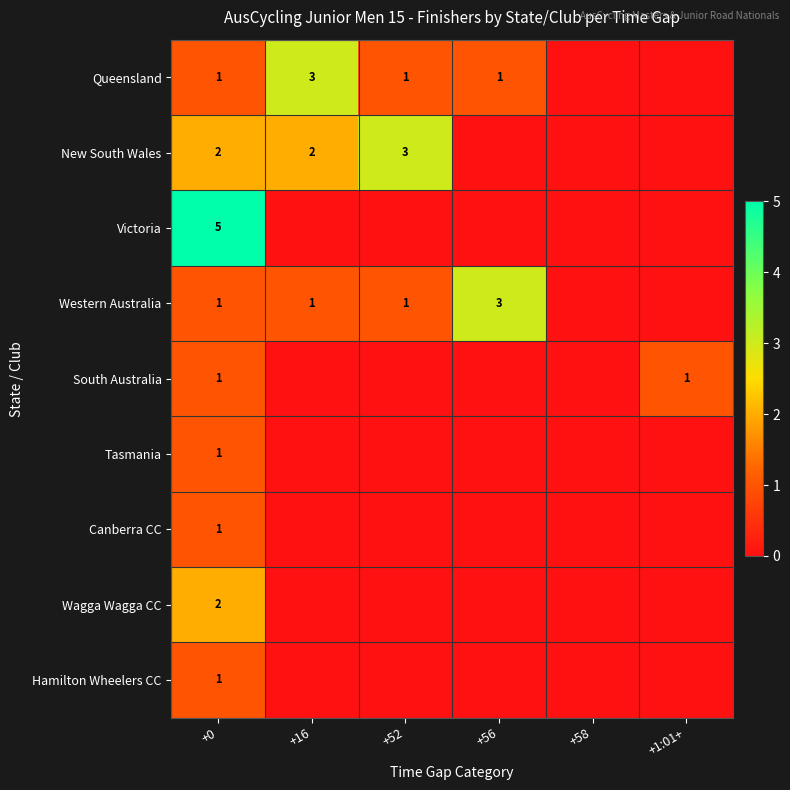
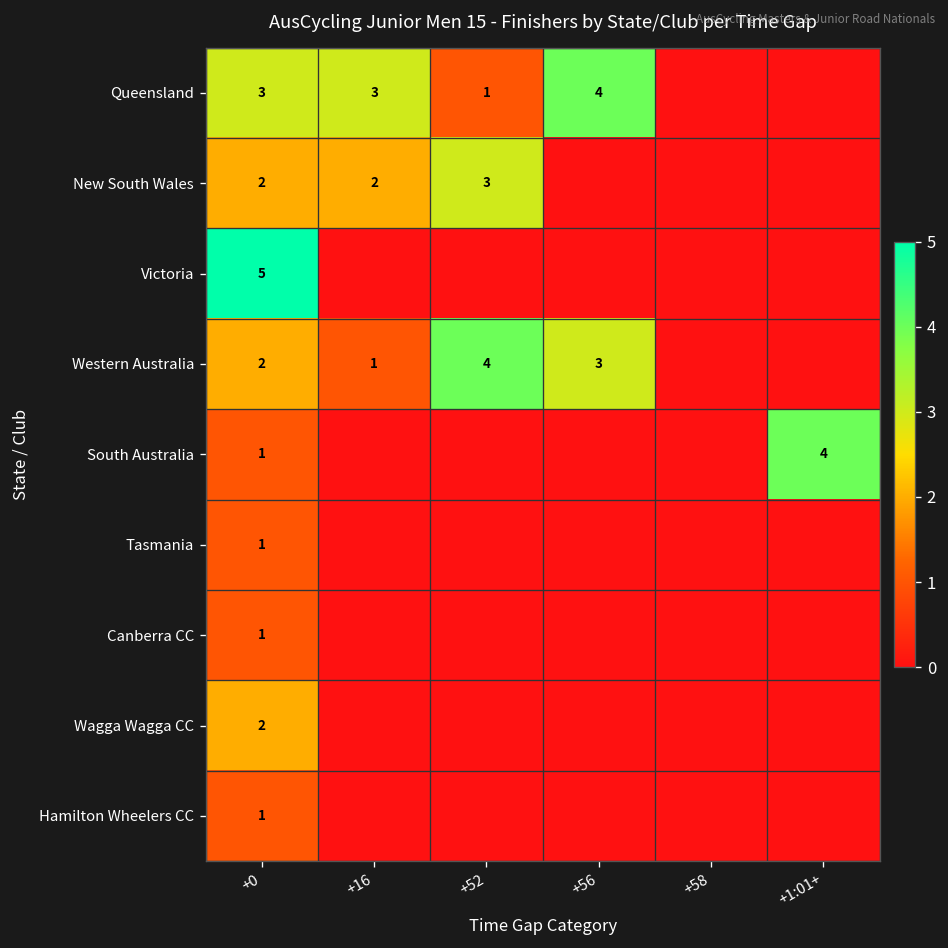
Queensland, +0: 1 -> 3
Queensland, +56: 1 -> 4
Western Australia, +0: 1 -> 2
Western Australia, +52: 1 -> 4
South Australia, +1:01+: 1 -> 4
